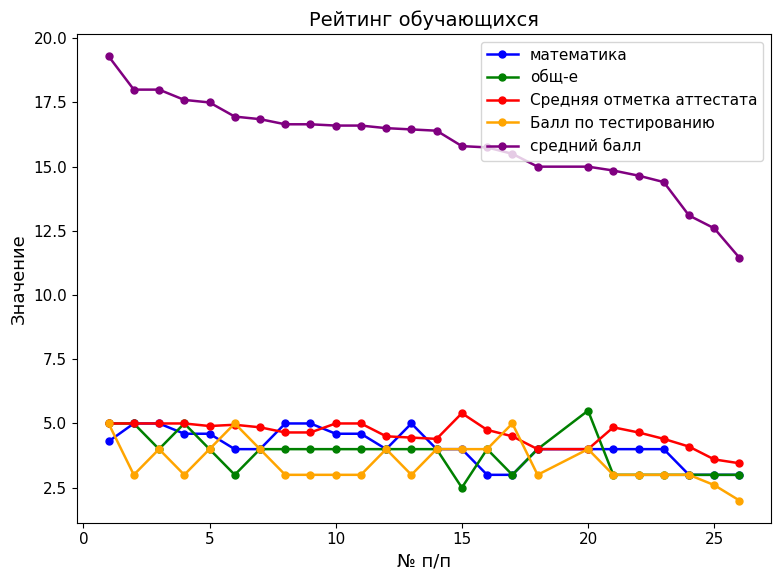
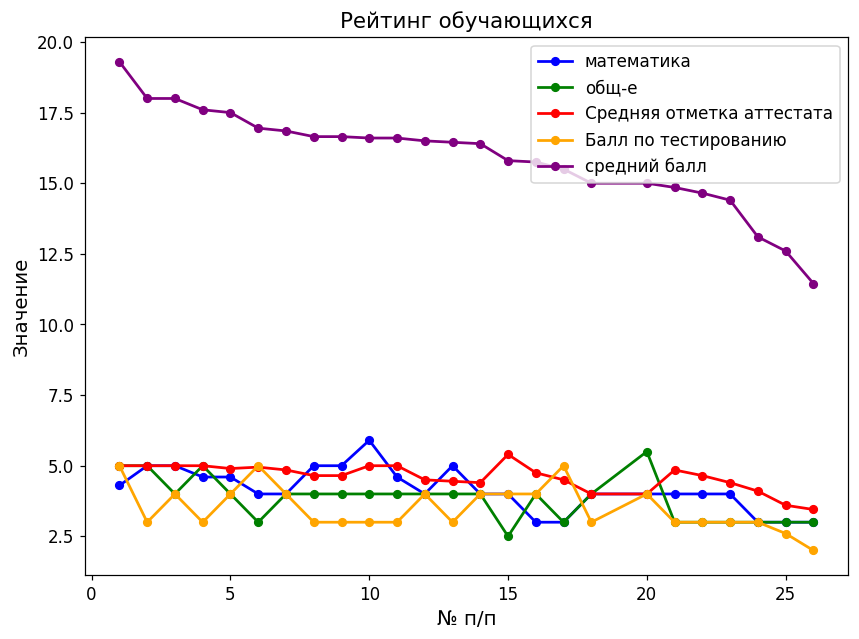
математика, 10: 4.6 -> 5.9
